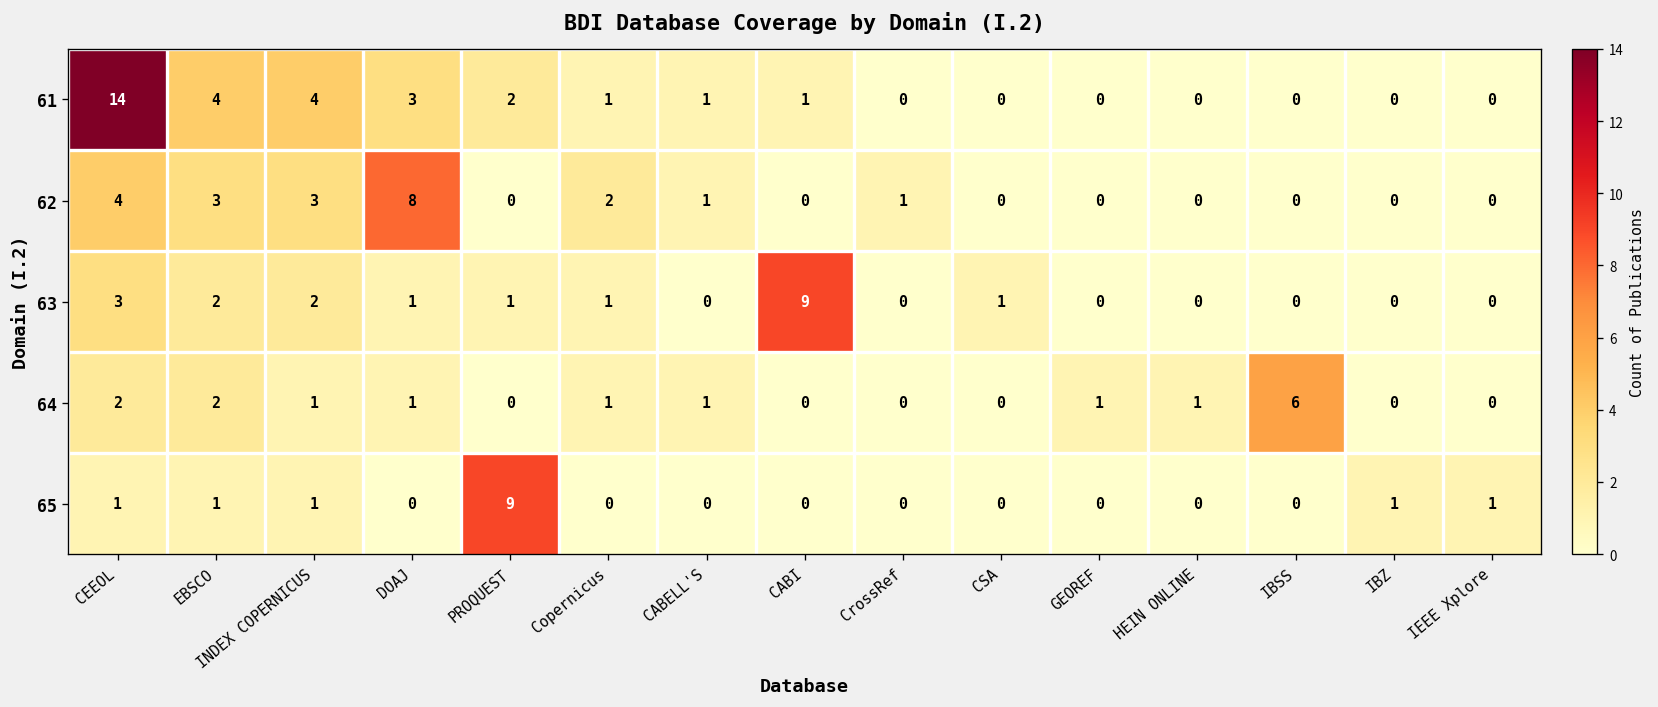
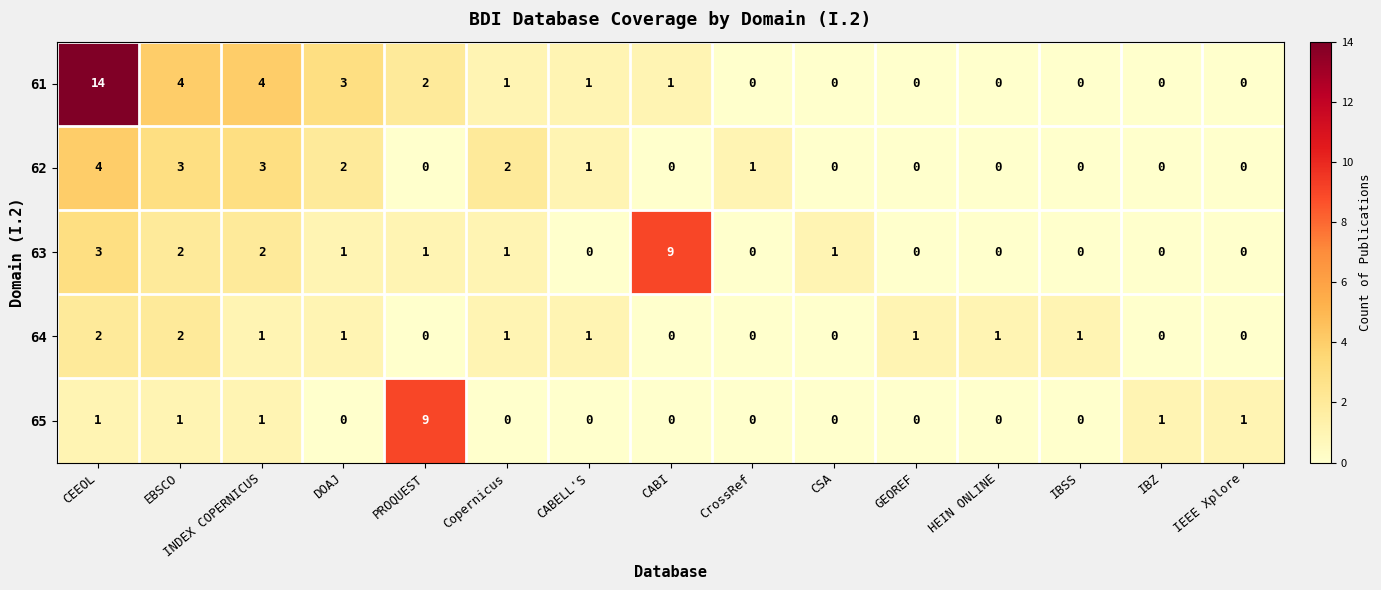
62, DOAJ: 8 -> 2
64, IBSS: 6 -> 1
